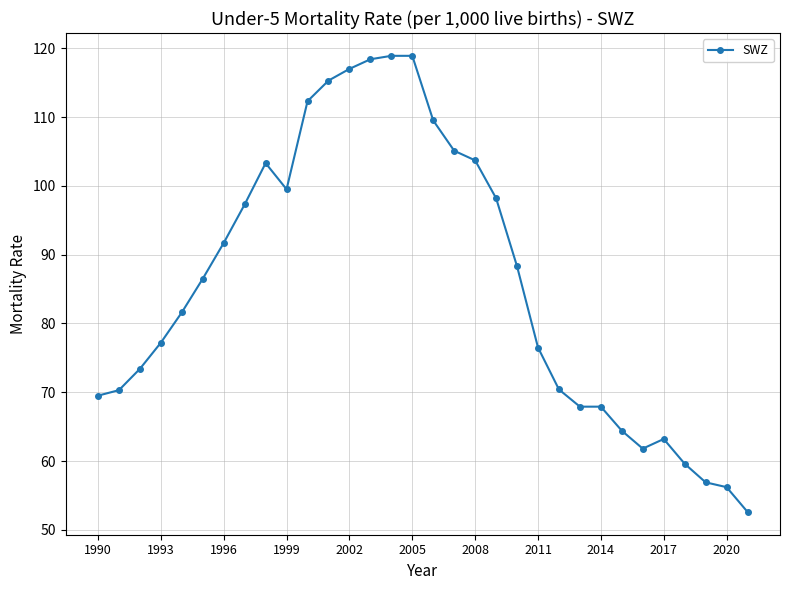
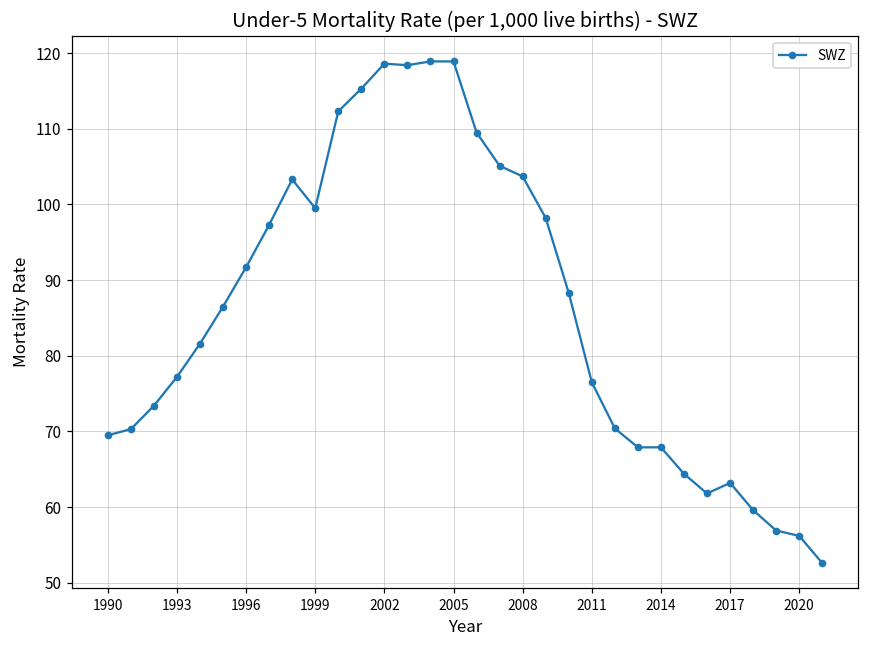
2002: 117 -> 119
